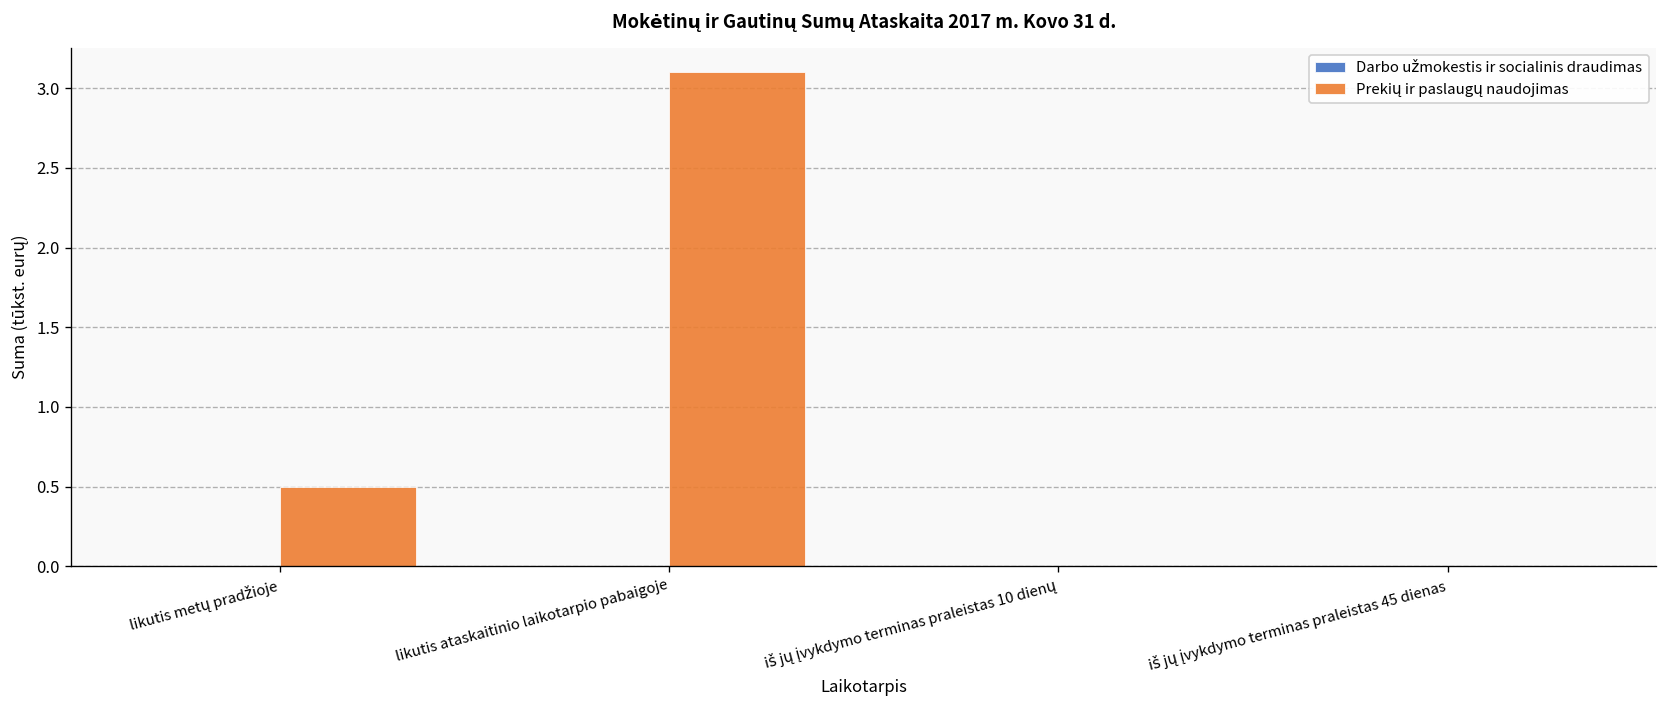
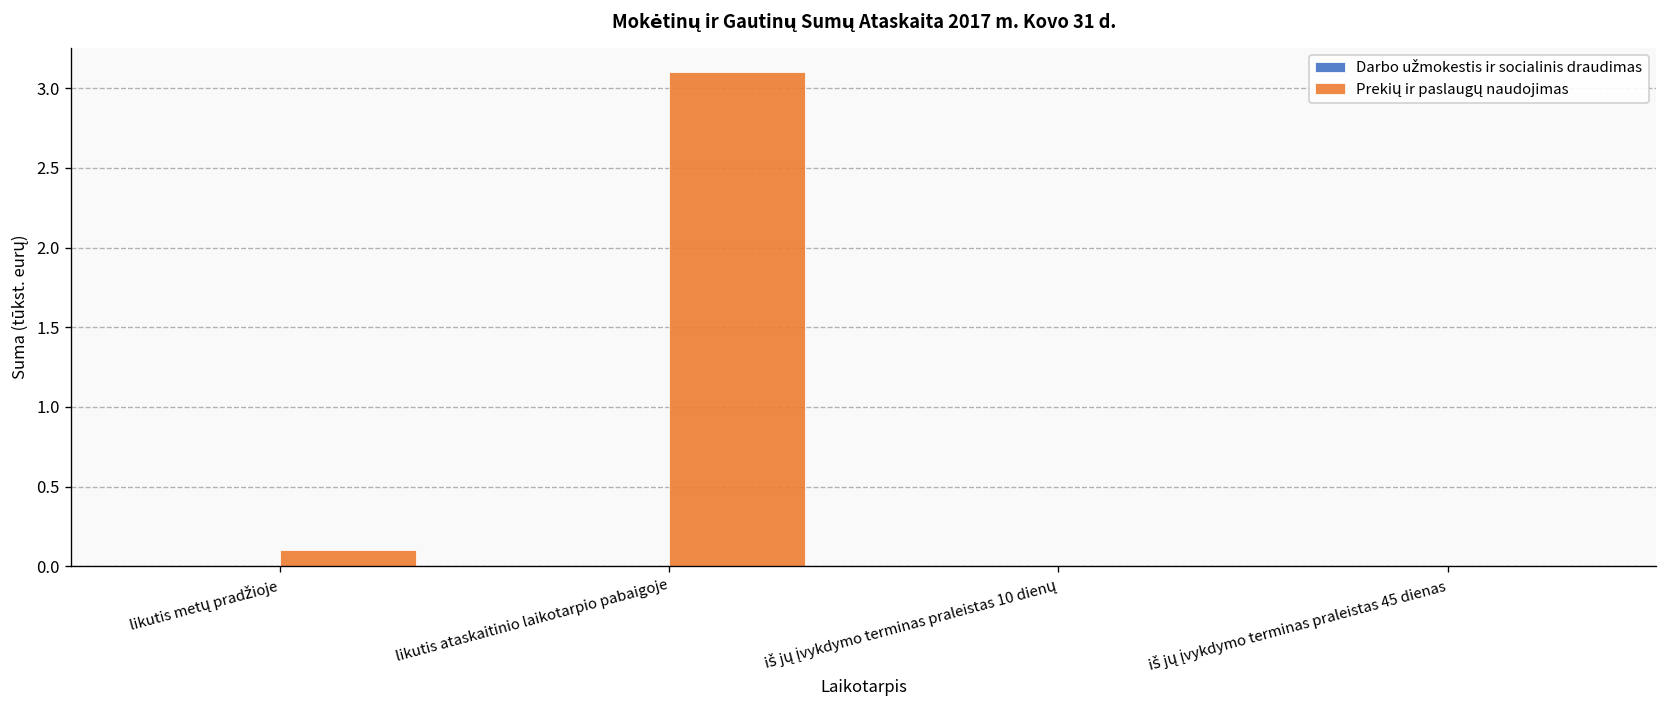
Prekių ir paslaugų naudojimas, likutis metų pradžioje: 0.5 -> 0.1
